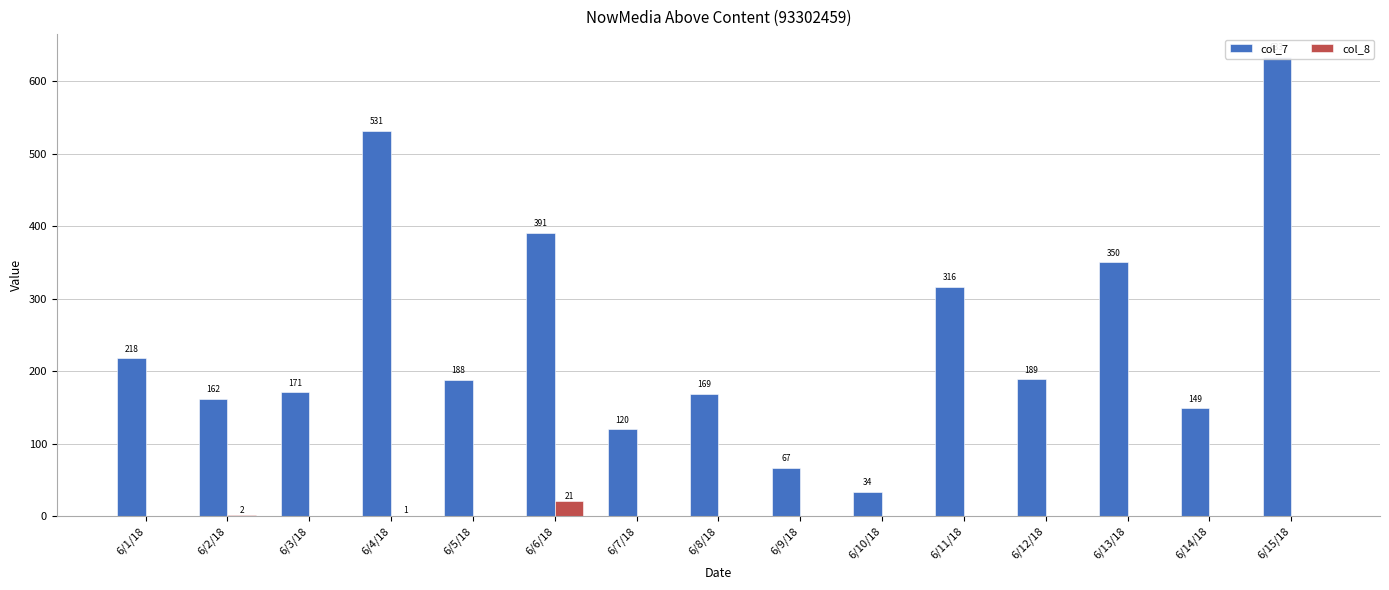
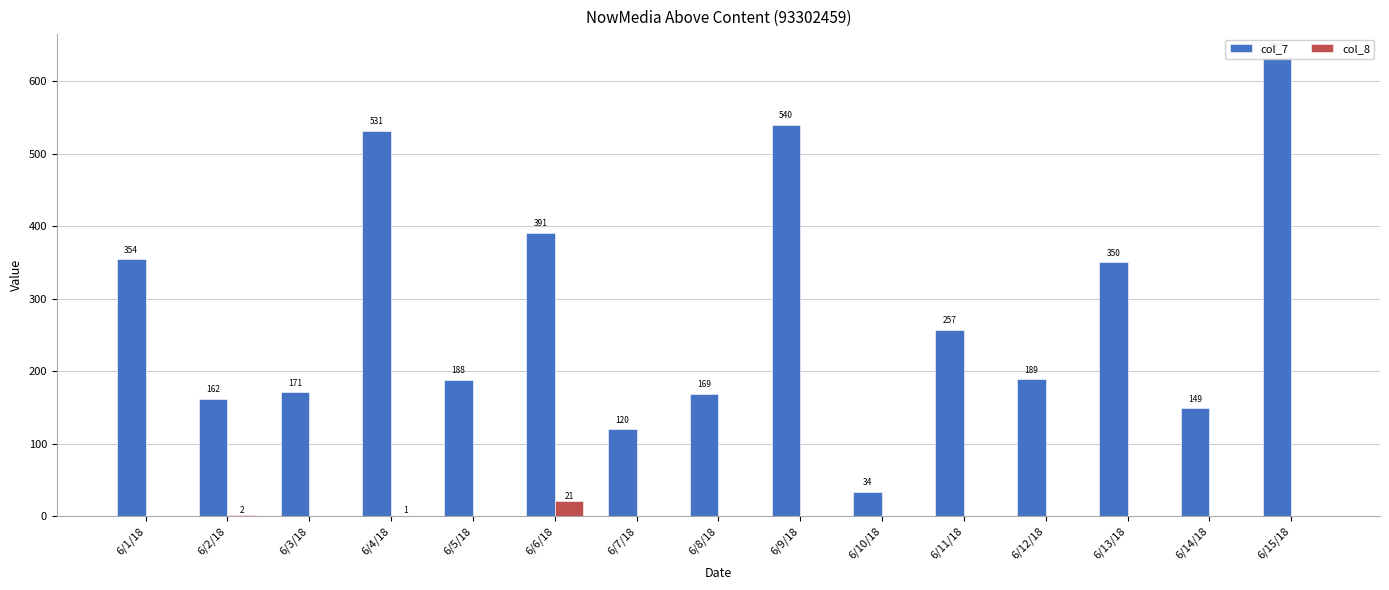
col_7, 6/1/18: 218 -> 354
col_7, 6/9/18: 67 -> 540
col_7, 6/11/18: 316 -> 257
